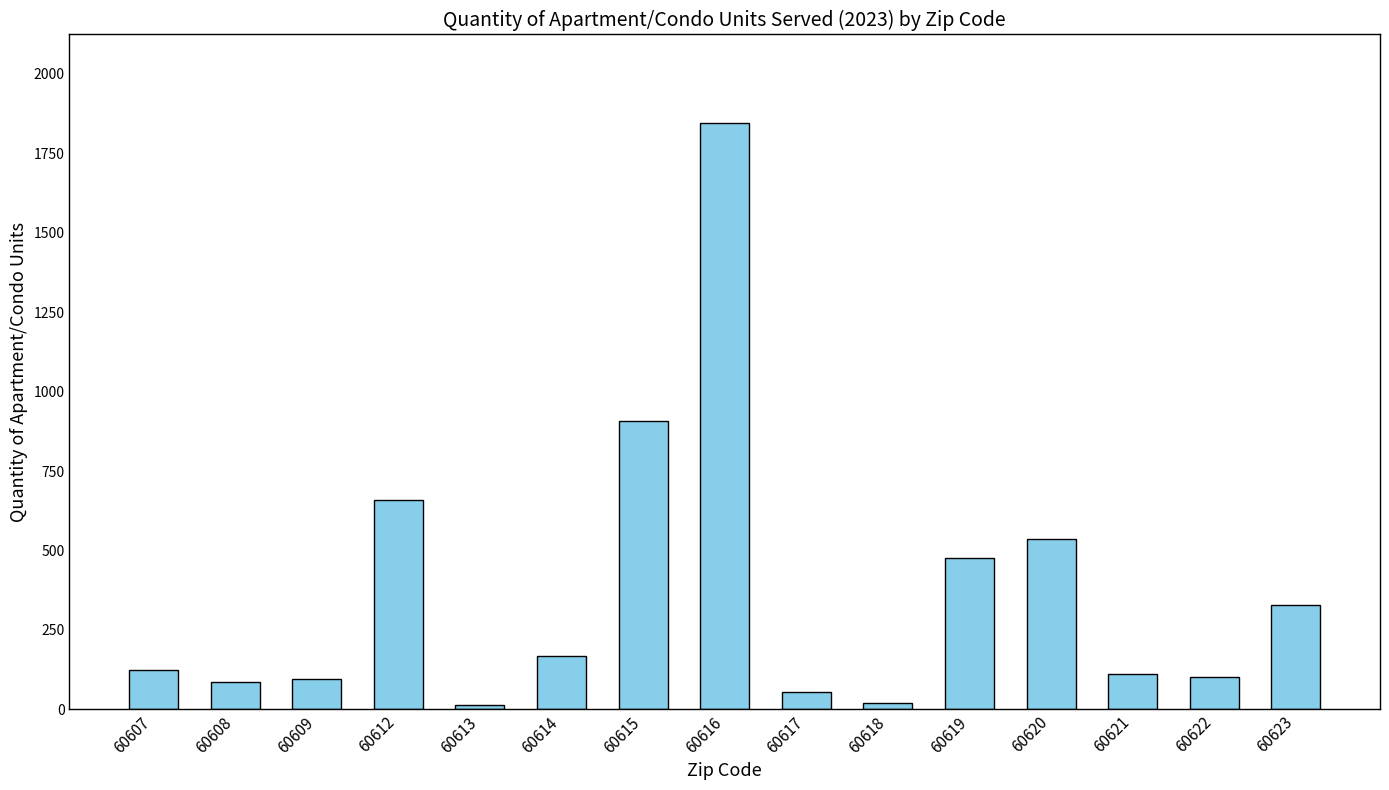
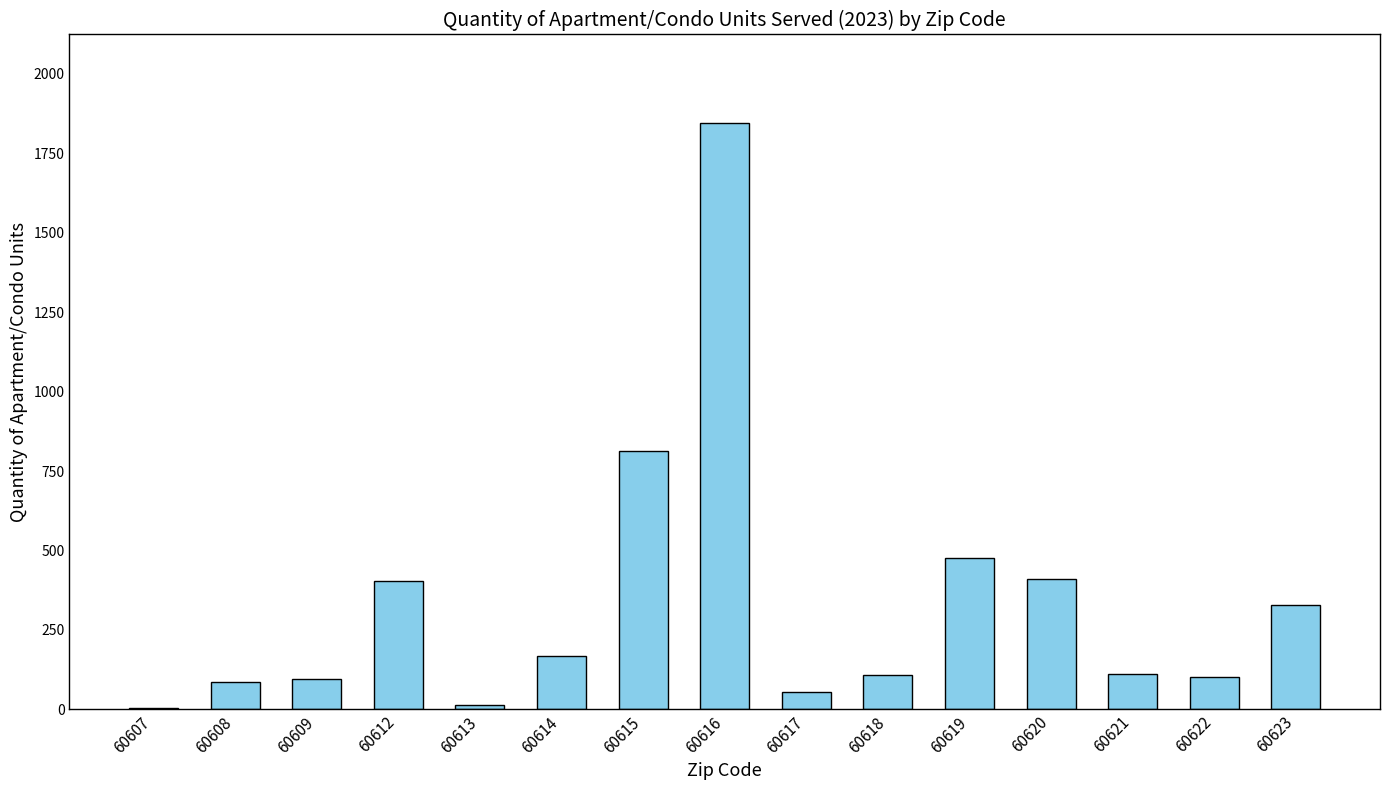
60607: 120 -> 0
60612: 660 -> 400
60615: 910 -> 810
60618: 20 -> 110
60620: 540 -> 410
